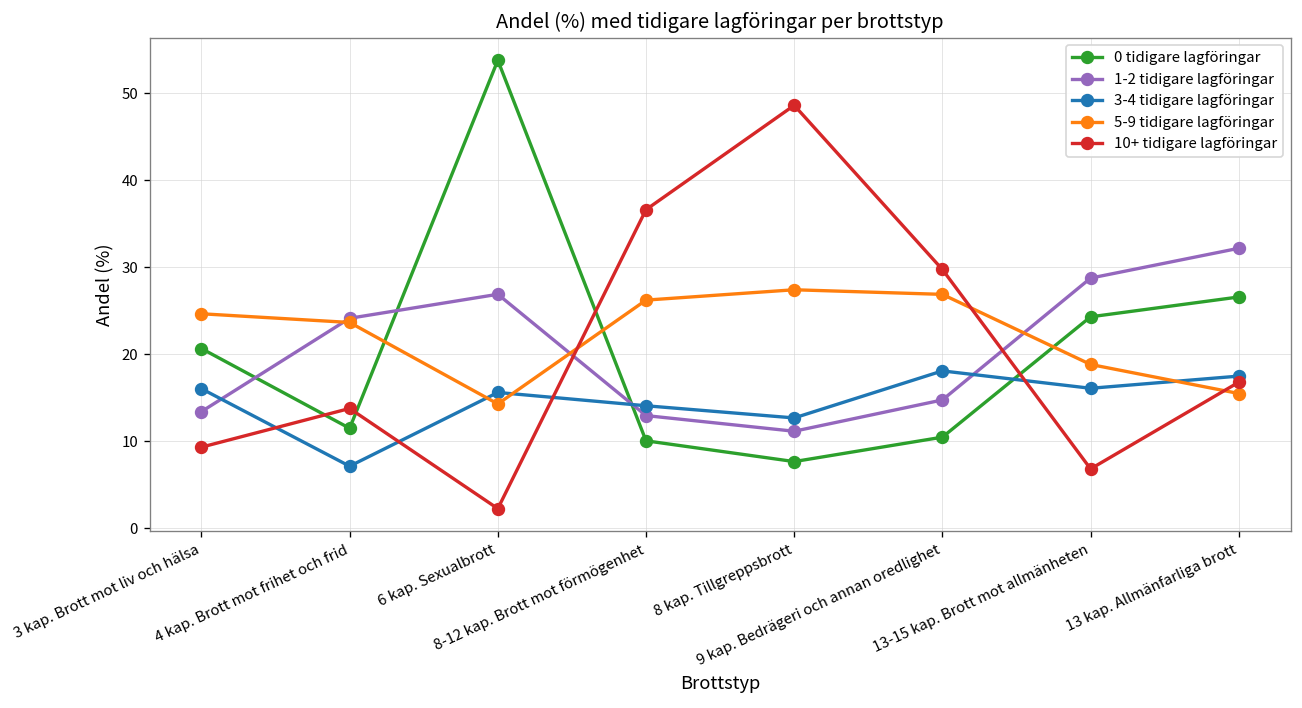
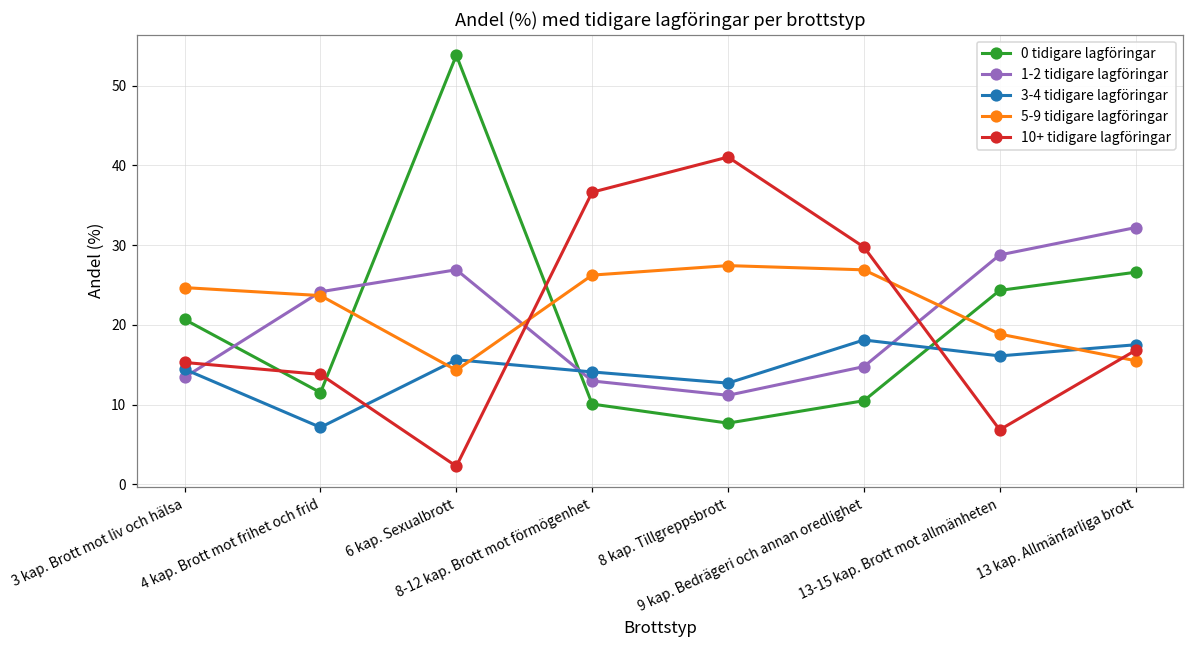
3-4 tidigare lagföringar, 3 kap. Brott mot liv och hälsa: 16 -> 14
10+ tidigare lagföringar, 3 kap. Brott mot liv och hälsa: 9 -> 15
10+ tidigare lagföringar, 8 kap. Tillgreppsbrott: 49 -> 41
